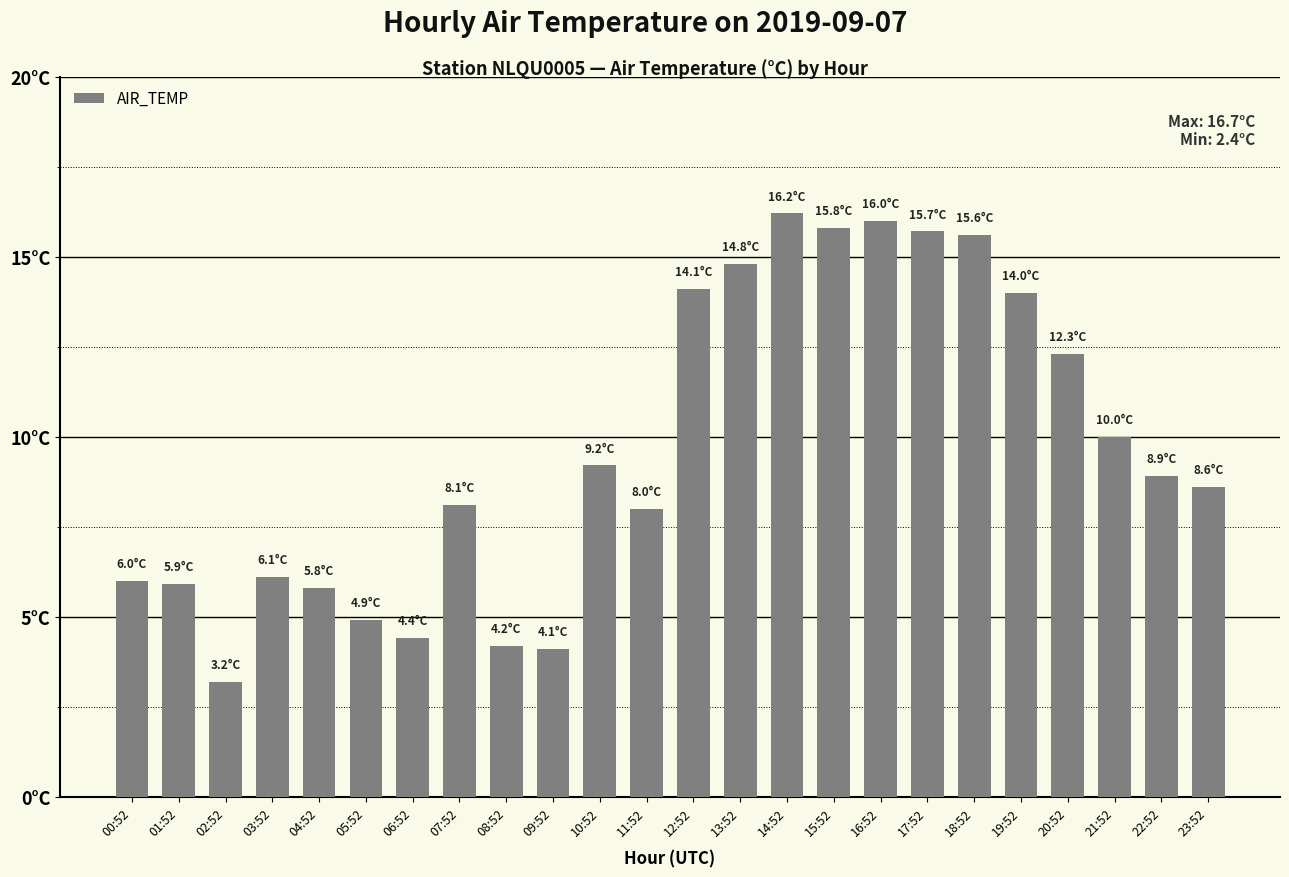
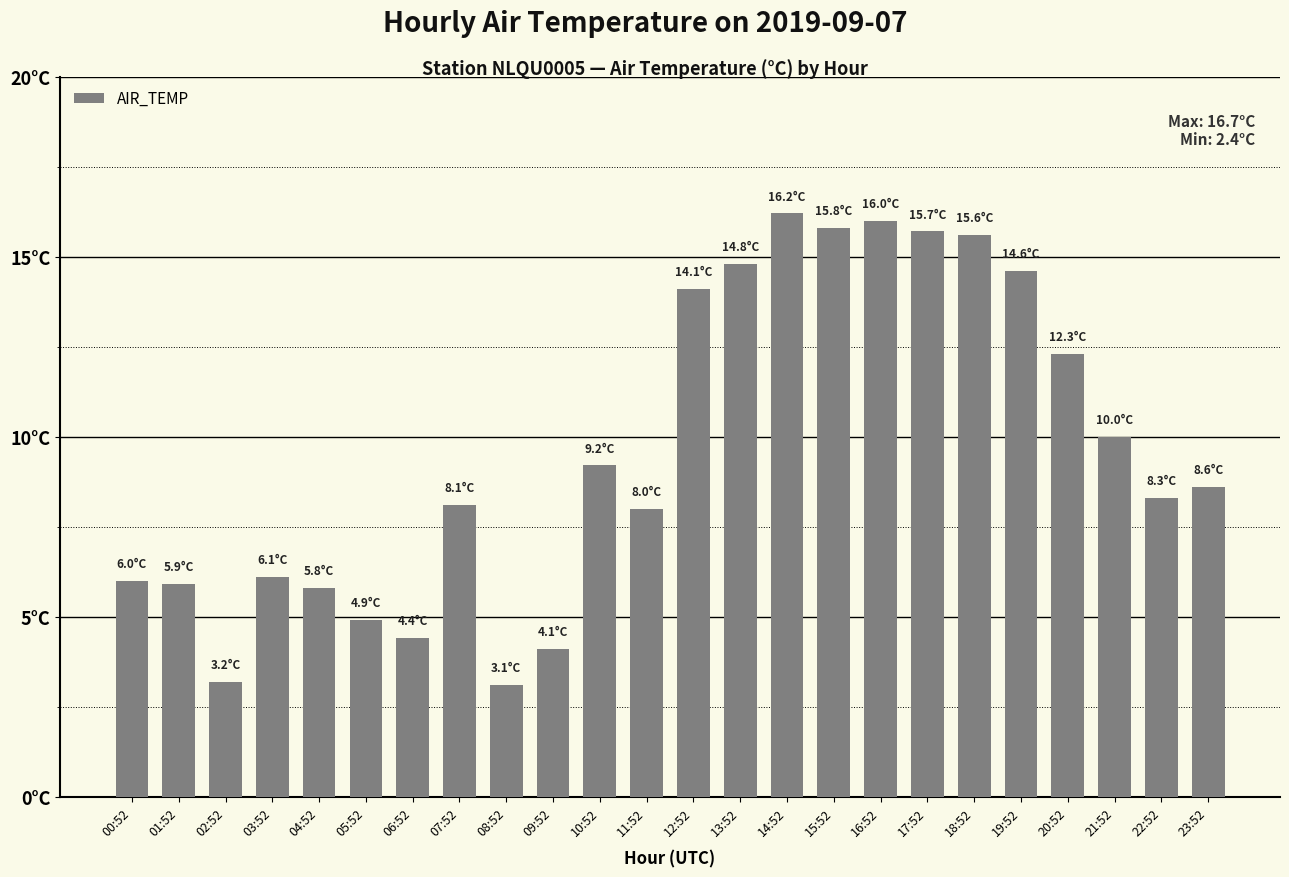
08:52: 4.2°C -> 3.1°C
19:52: 14.0°C -> 14.6°C
22:52: 8.9°C -> 8.3°C
